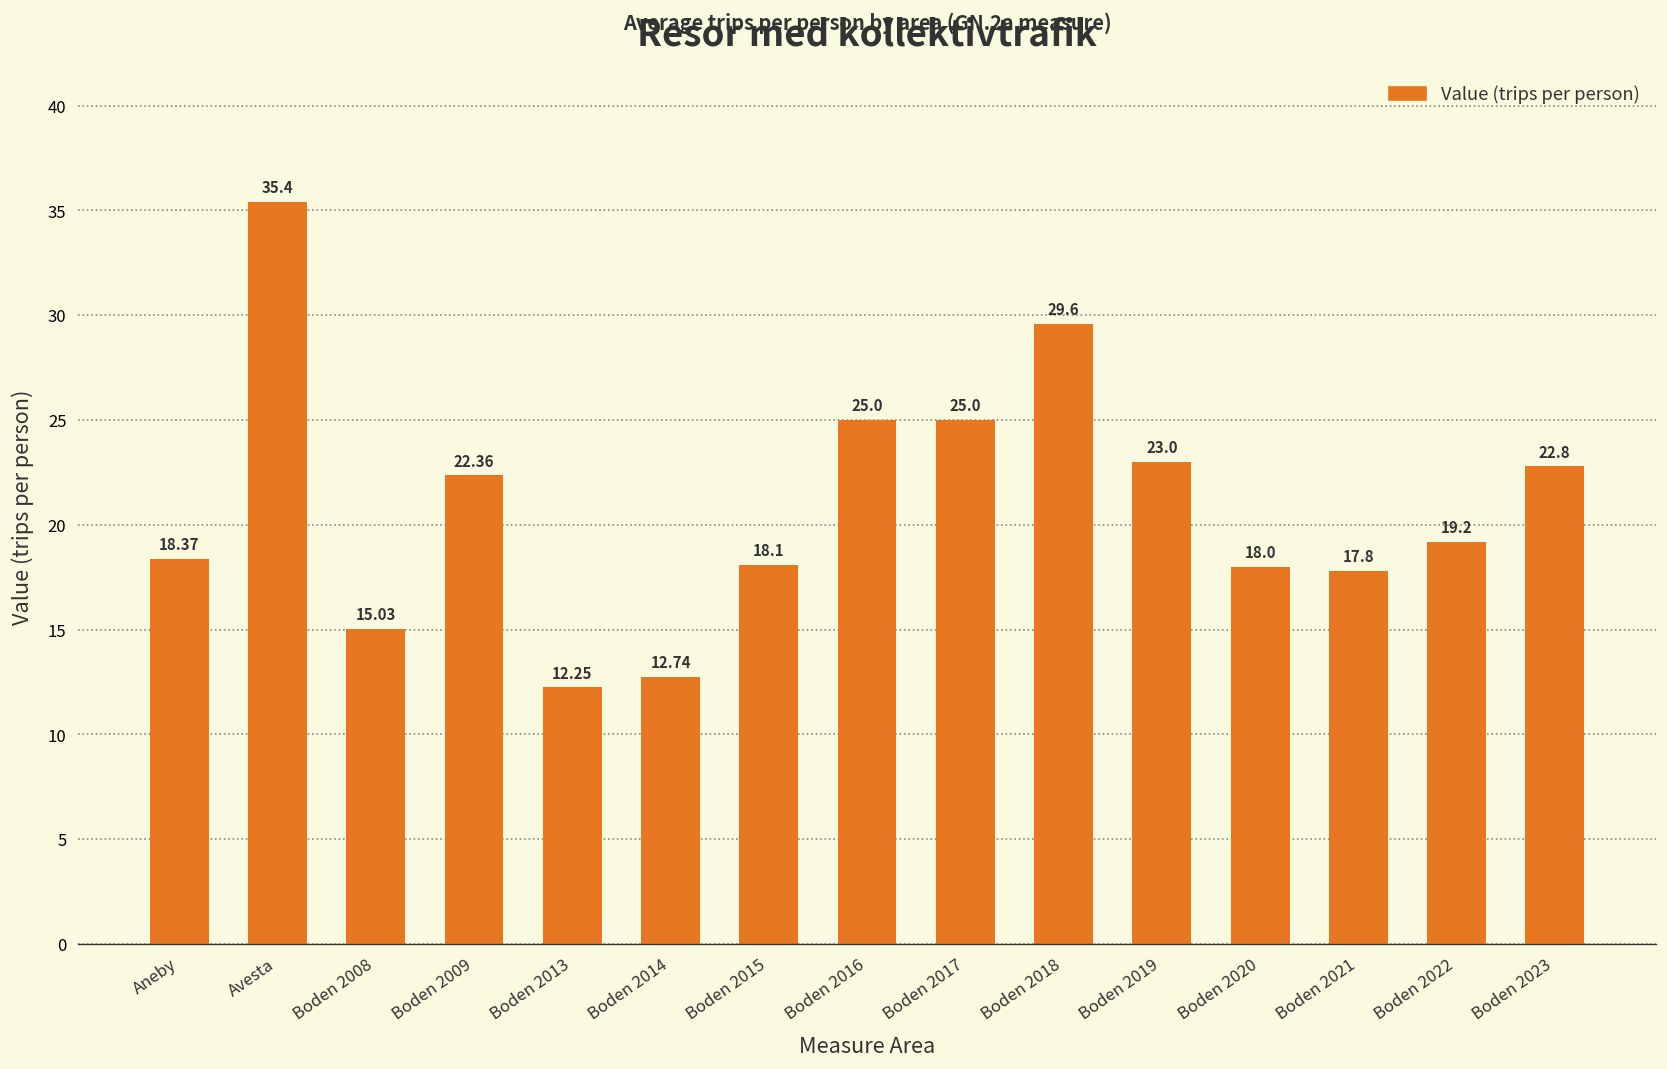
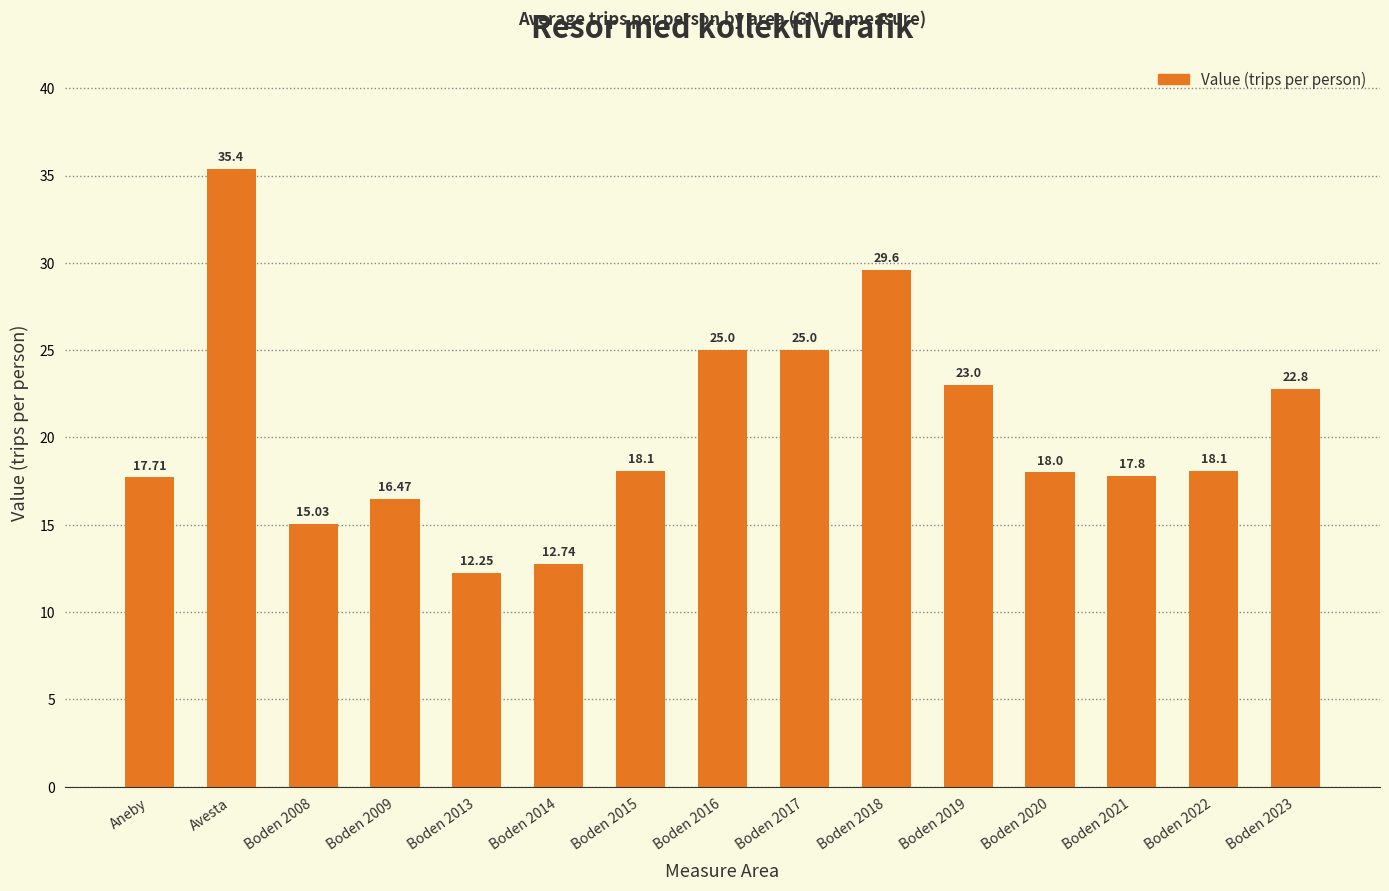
Aneby: 18.37 -> 17.71
Boden 2009: 22.36 -> 16.47
Boden 2022: 19.2 -> 18.1
